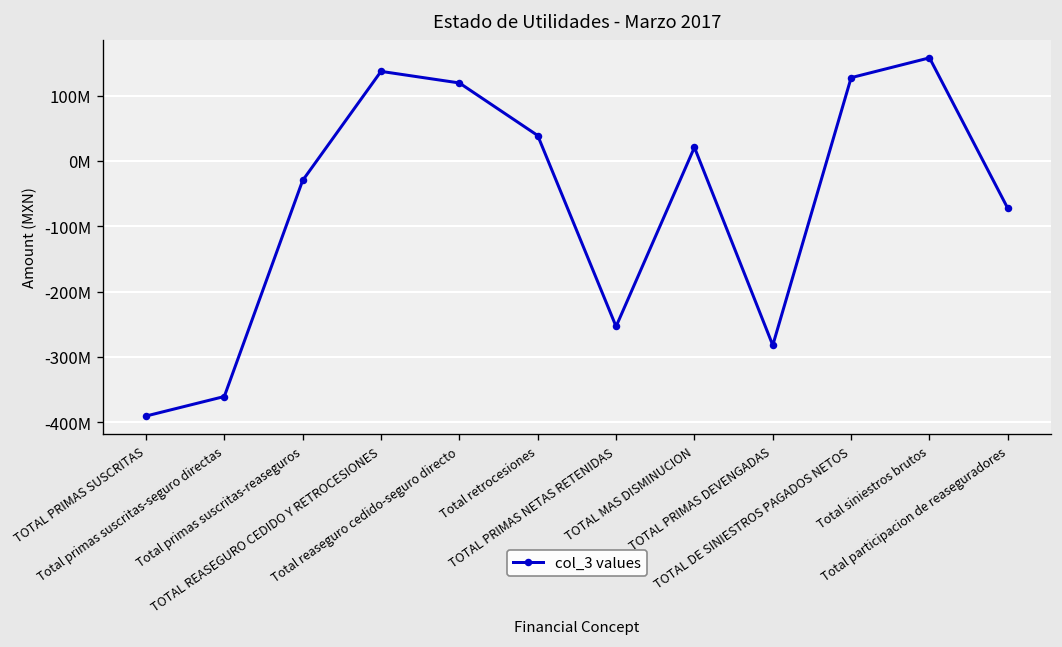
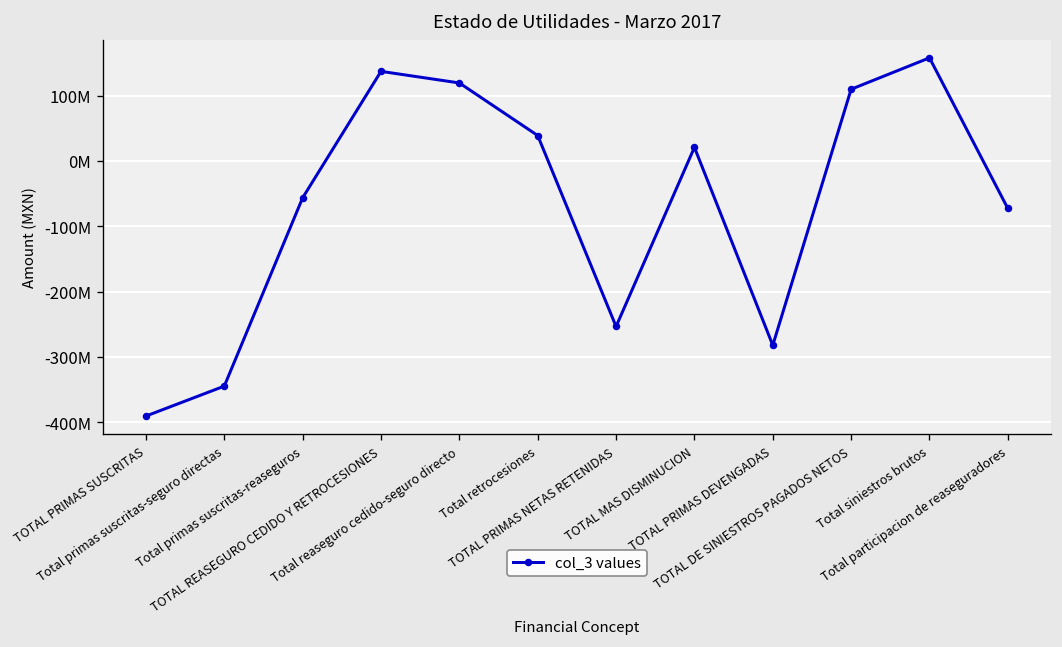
Total primas suscritas-seguro directas: -360000000 -> -340000000
Total primas suscritas-reaseguros: -30000000 -> -60000000
TOTAL DE SINIESTROS PAGADOS NETOS: 130000000 -> 110000000
